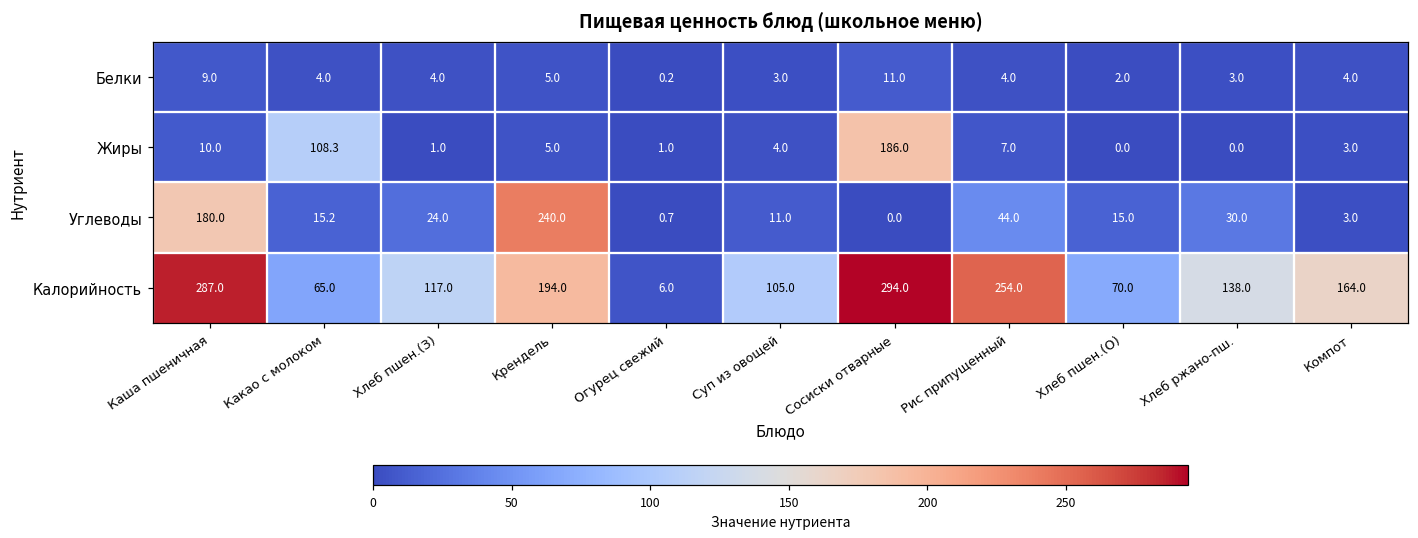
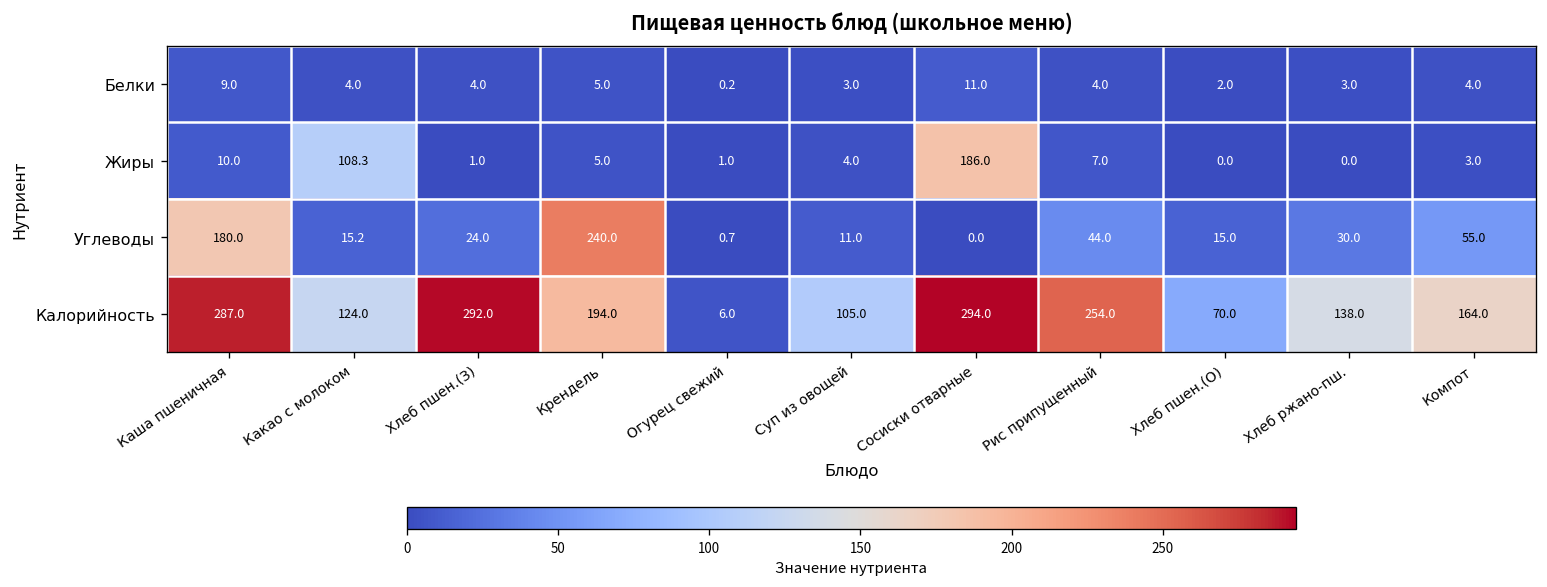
Углеводы, Компот: 3.0 -> 55.0
Калорийность, Какао с молоком: 65.0 -> 124.0
Калорийность, Хлеб пшен.(З): 117.0 -> 292.0
